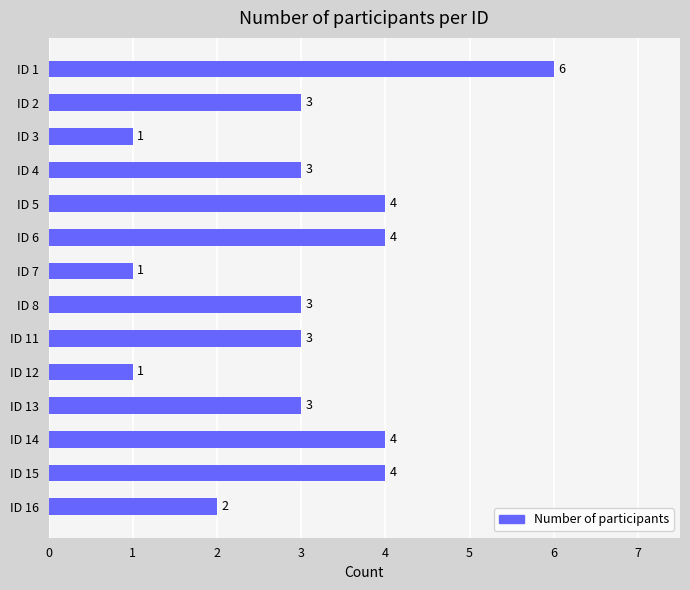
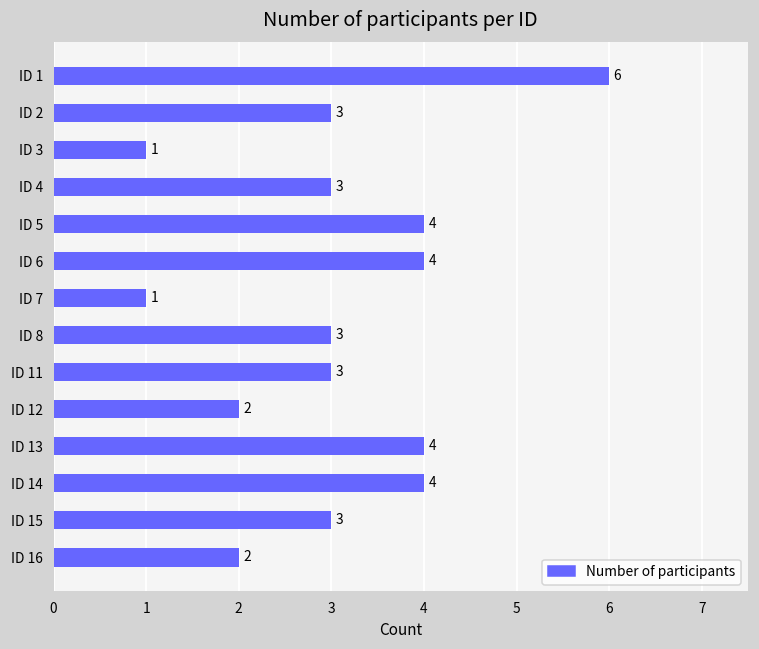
ID 12: 1 -> 2
ID 13: 3 -> 4
ID 15: 4 -> 3
